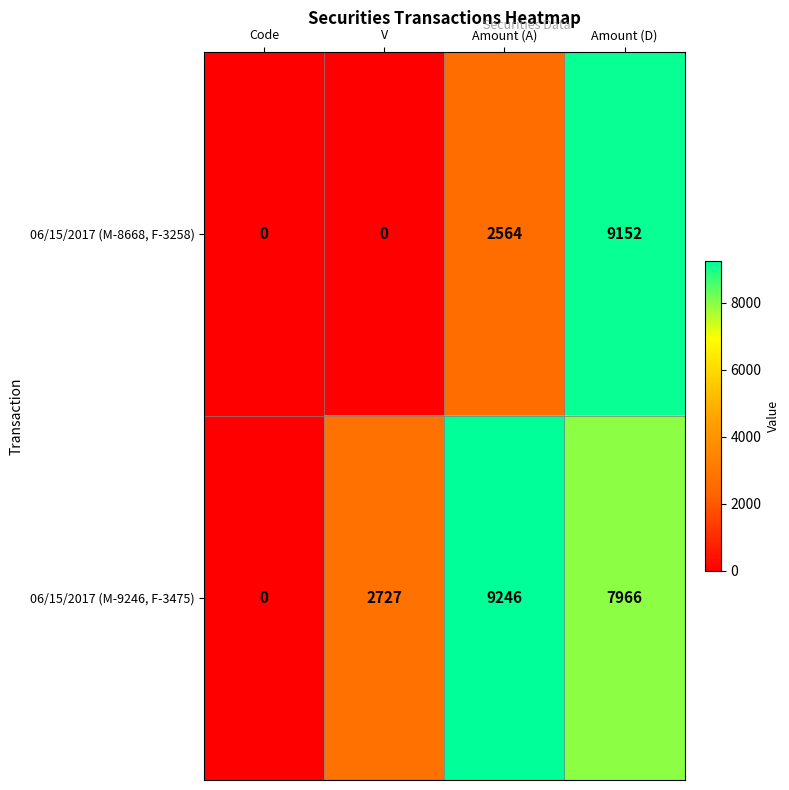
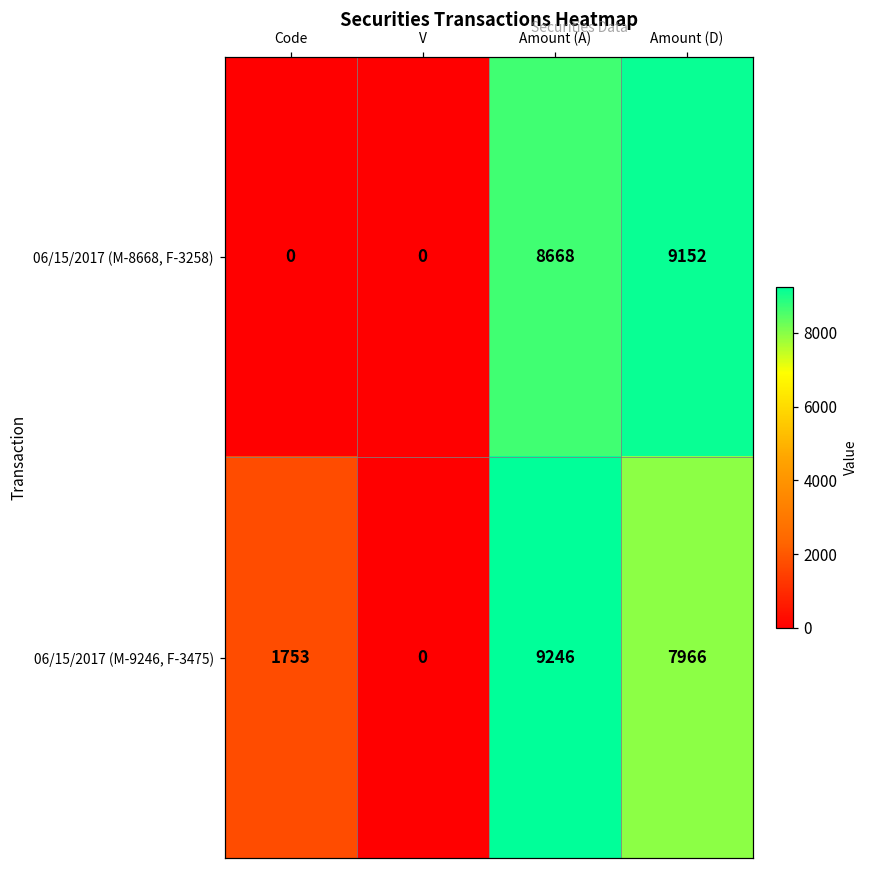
06/15/2017 (M-8668, F-3258), Amount (A): 2564 -> 8668
06/15/2017 (M-9246, F-3475), Code: 0 -> 1753
06/15/2017 (M-9246, F-3475), V: 2727 -> 0
